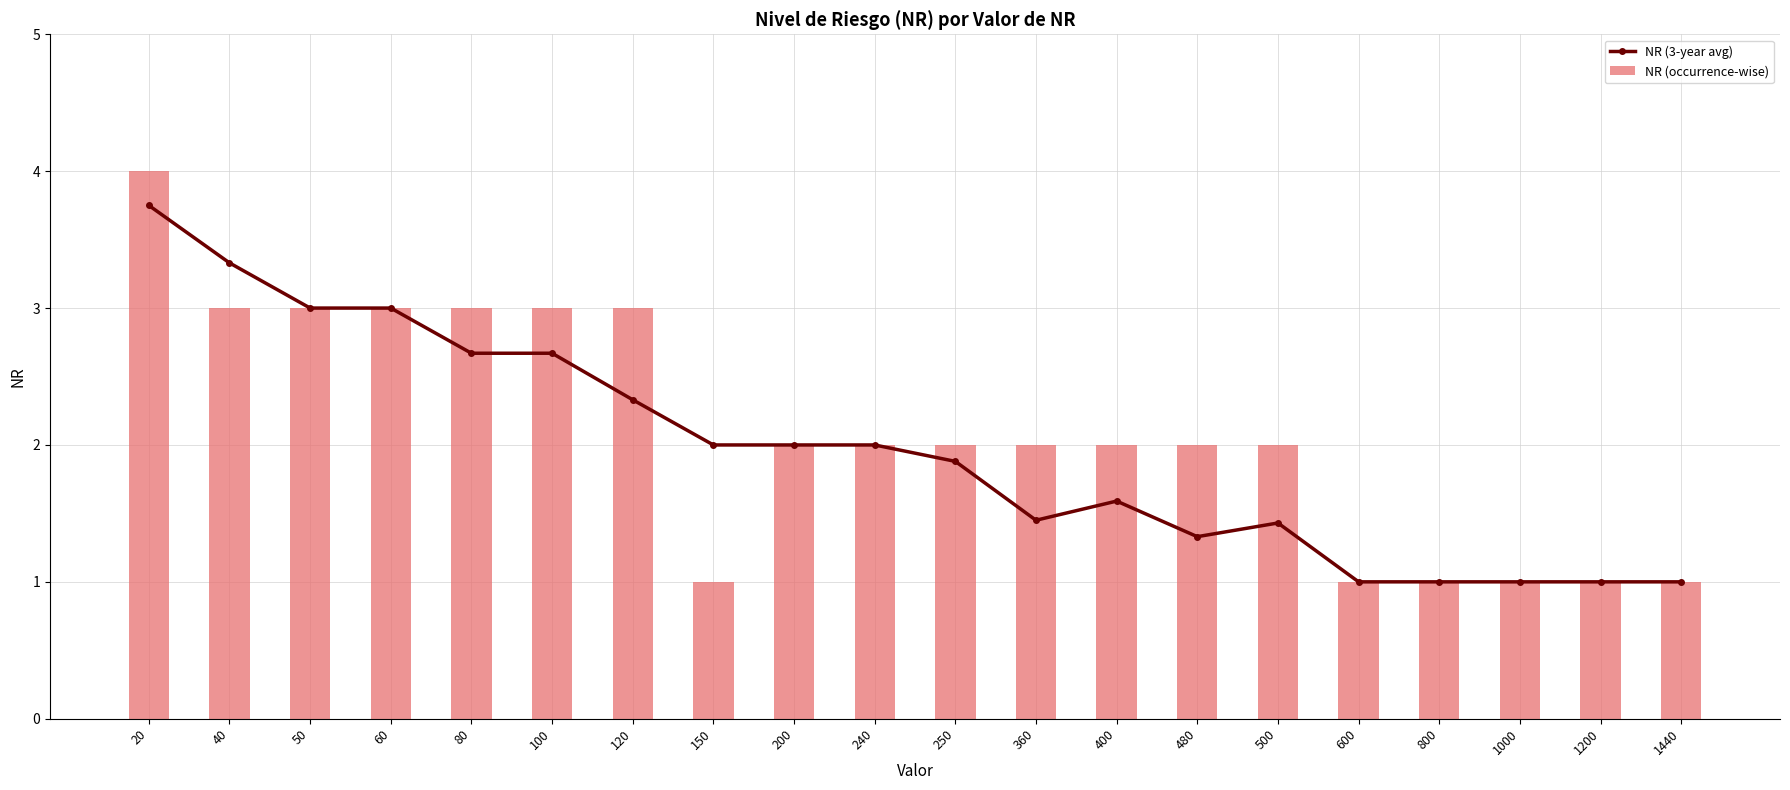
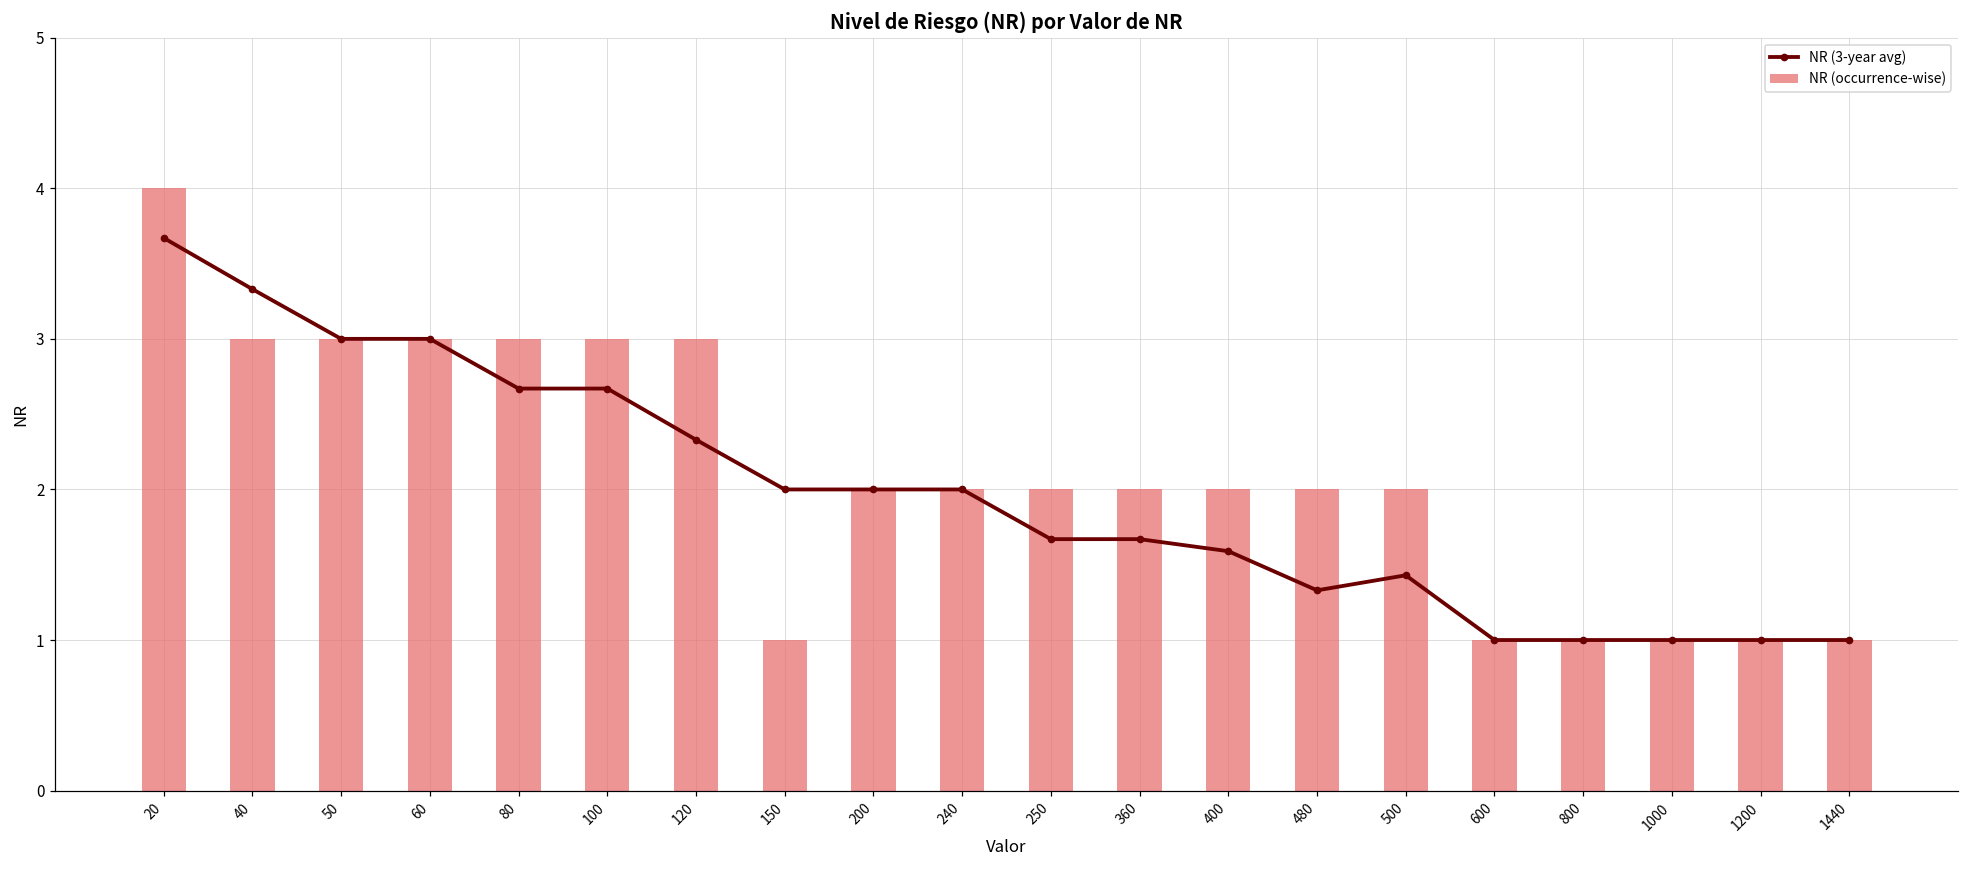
NR (3-year avg), 20: 3.75 -> 3.67
NR (3-year avg), 250: 1.88 -> 1.67
NR (3-year avg), 360: 1.45 -> 1.67
